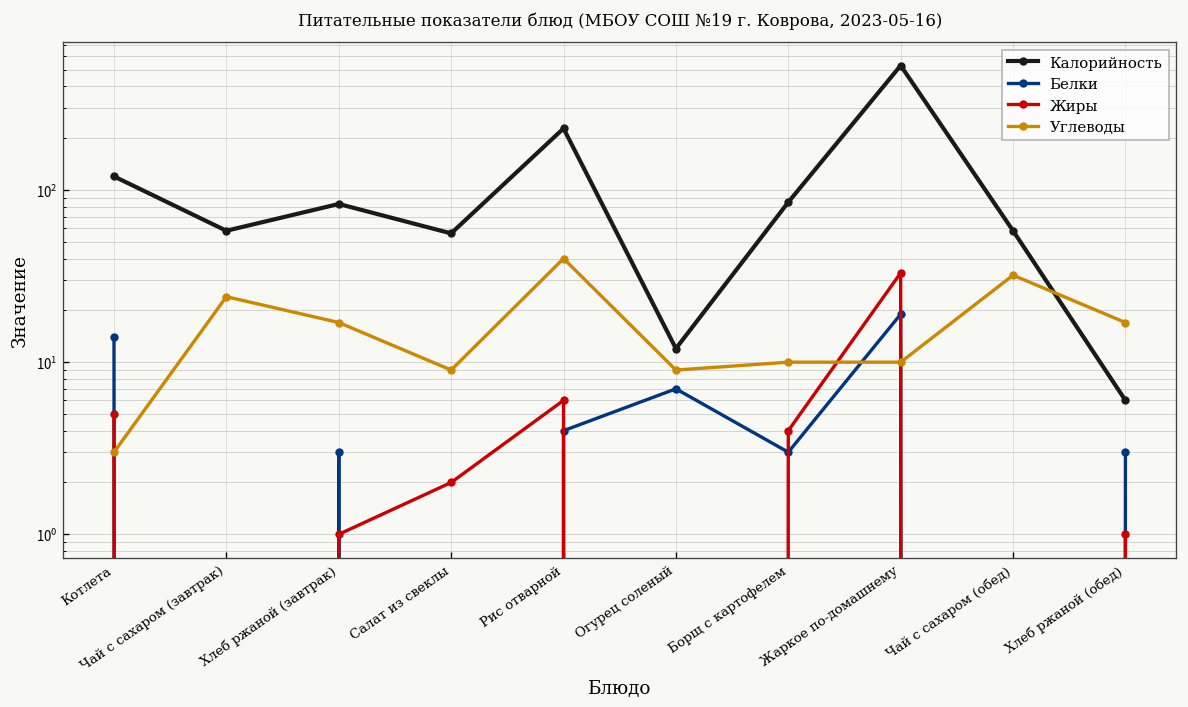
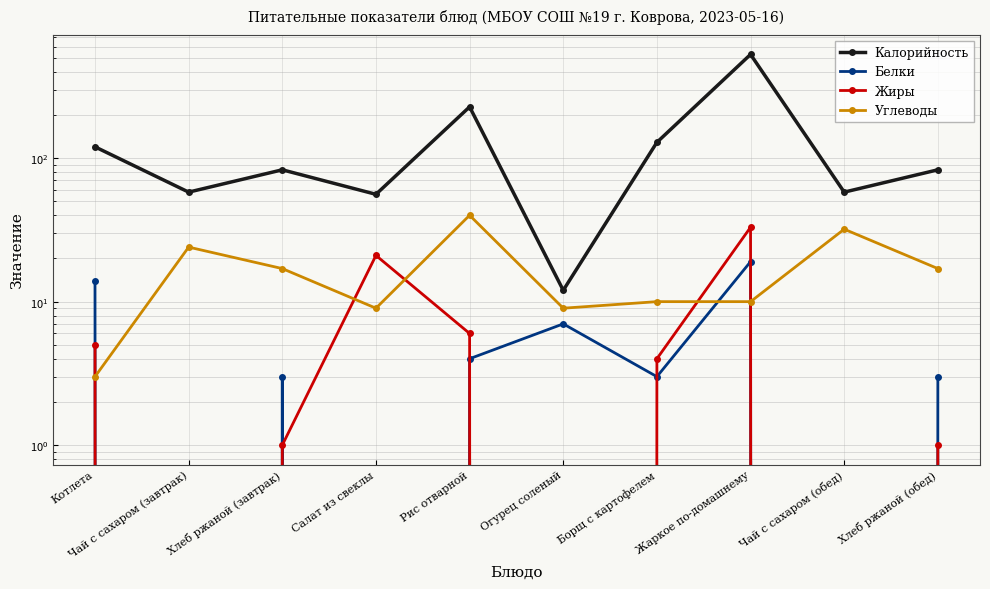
Жиры, Салат из свеклы: 2 -> 21
Калорийность, Борщ с картофелем: 90 -> 130
Калорийность, Хлеб ржаной (обед): 6 -> 80
